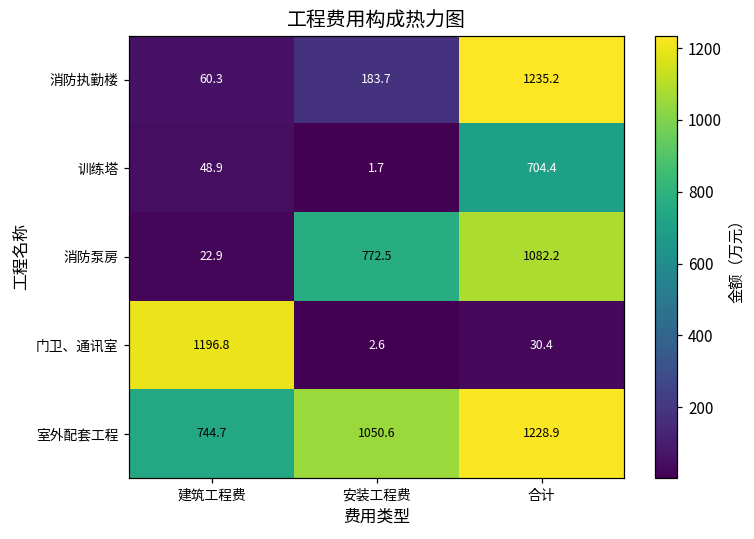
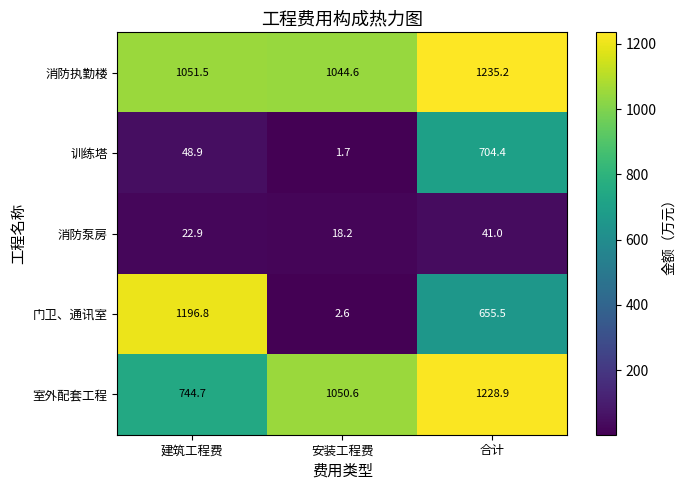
消防执勤楼, 建筑工程费: 60.3 -> 1051.5
消防执勤楼, 安装工程费: 183.7 -> 1044.6
消防泵房, 安装工程费: 772.5 -> 18.2
消防泵房, 合计: 1082.2 -> 41.0
门卫、通讯室, 合计: 30.4 -> 655.5
